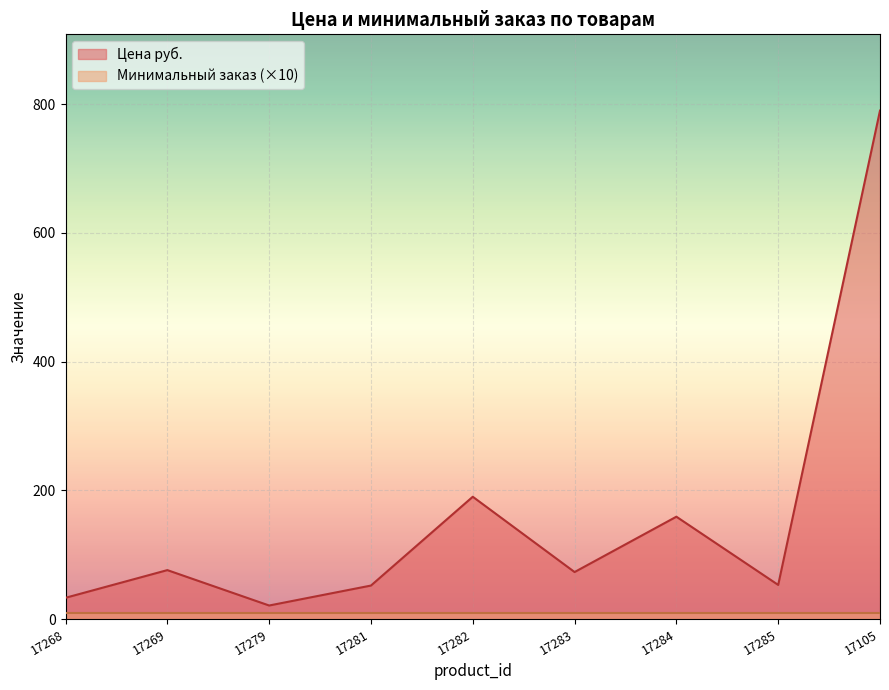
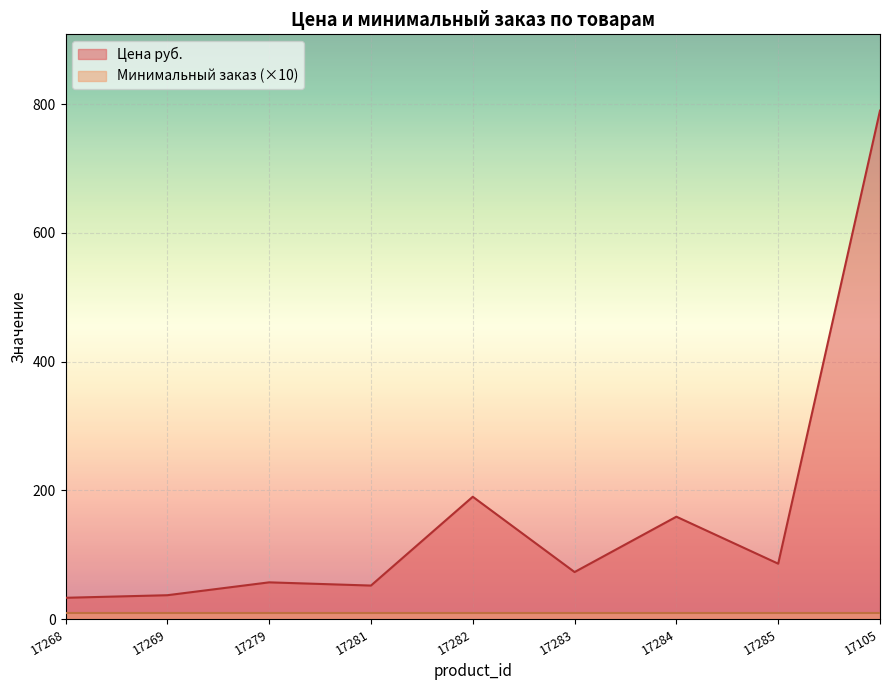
Цена руб., 17269: 80 -> 40
Цена руб., 17279: 20 -> 60
Цена руб., 17285: 50 -> 90
